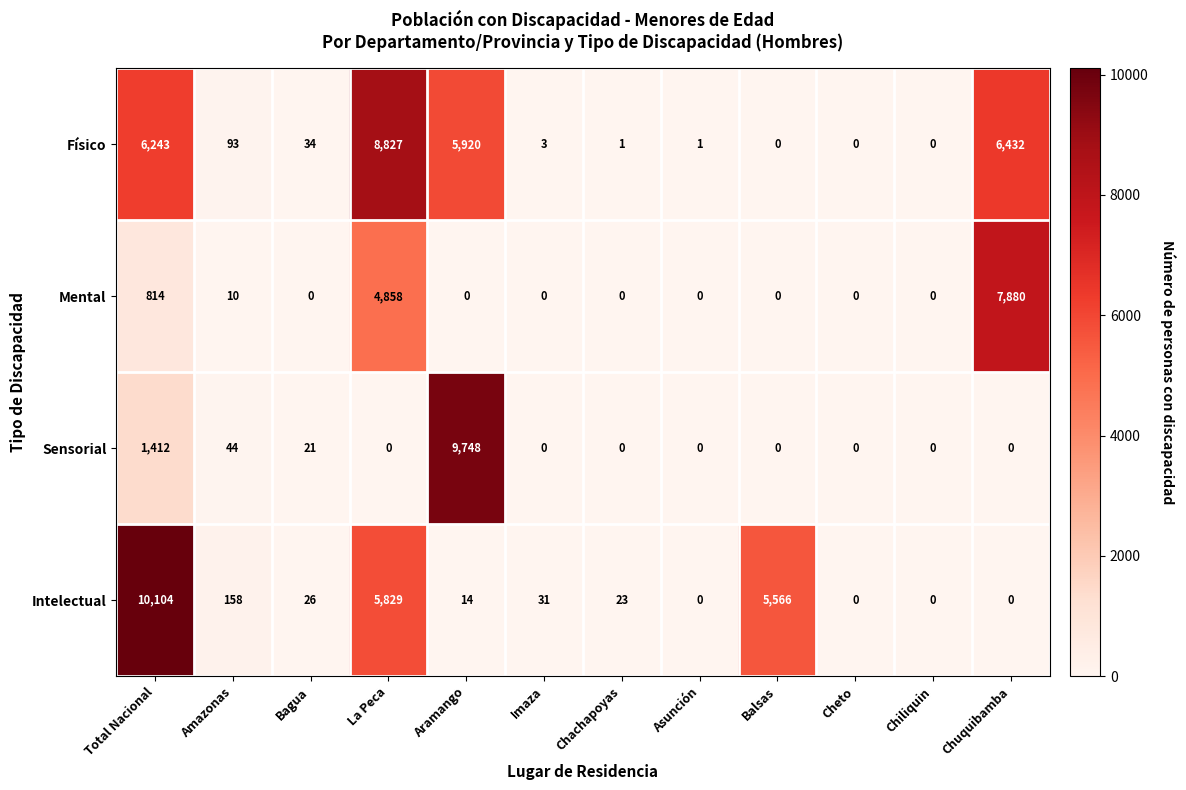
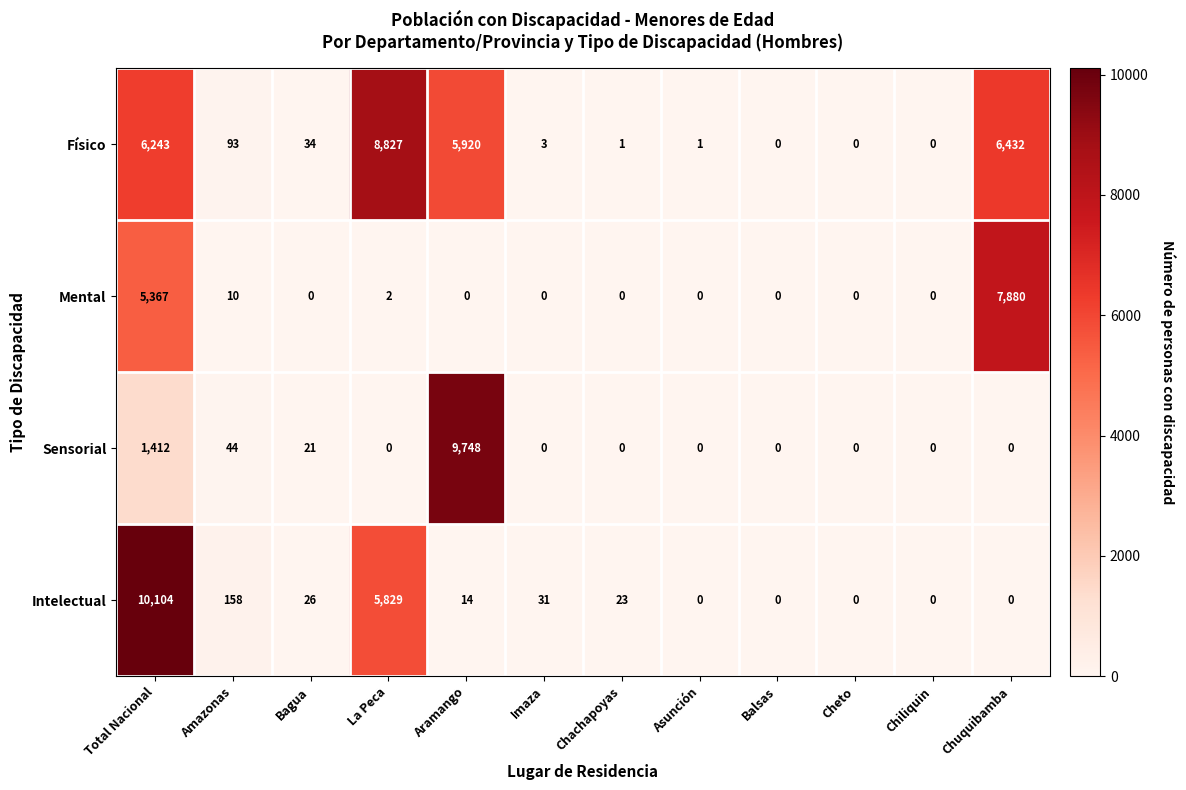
Mental, Total Nacional: 814 -> 5,367
Mental, La Peca: 4,858 -> 2
Intelectual, Balsas: 5,566 -> 0
